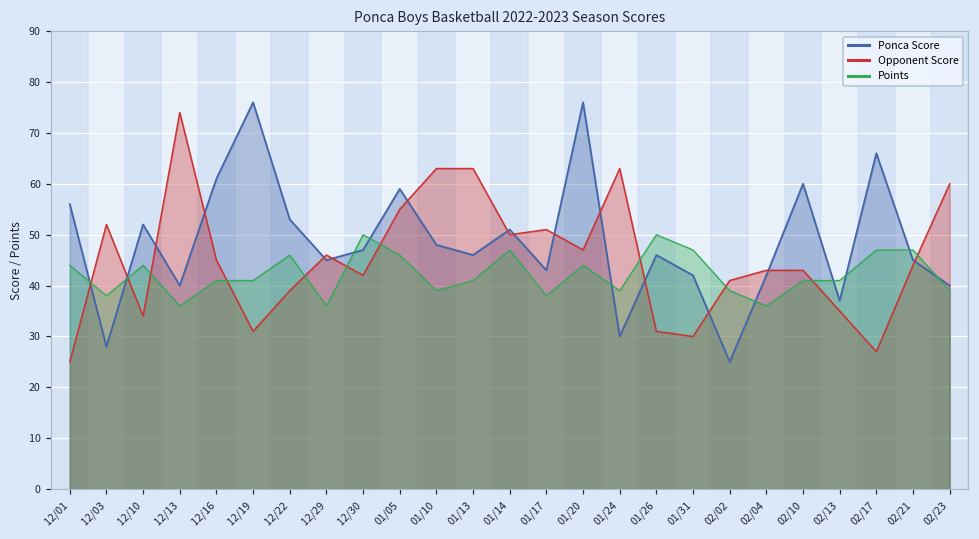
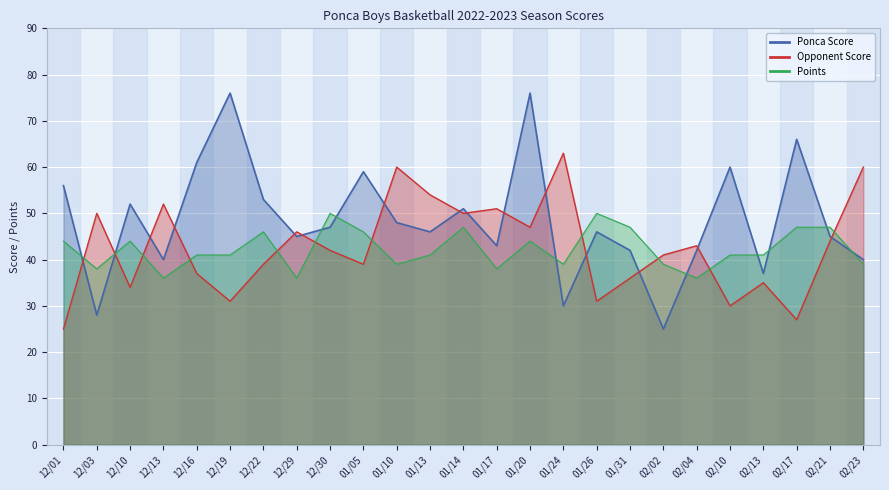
Opponent Score, 12/03: 52 -> 50
Opponent Score, 12/13: 74 -> 52
Opponent Score, 12/16: 45 -> 37
Opponent Score, 01/05: 55 -> 39
Opponent Score, 01/10: 63 -> 60
Opponent Score, 01/13: 63 -> 54
Opponent Score, 01/31: 30 -> 36
Opponent Score, 02/10: 43 -> 30
